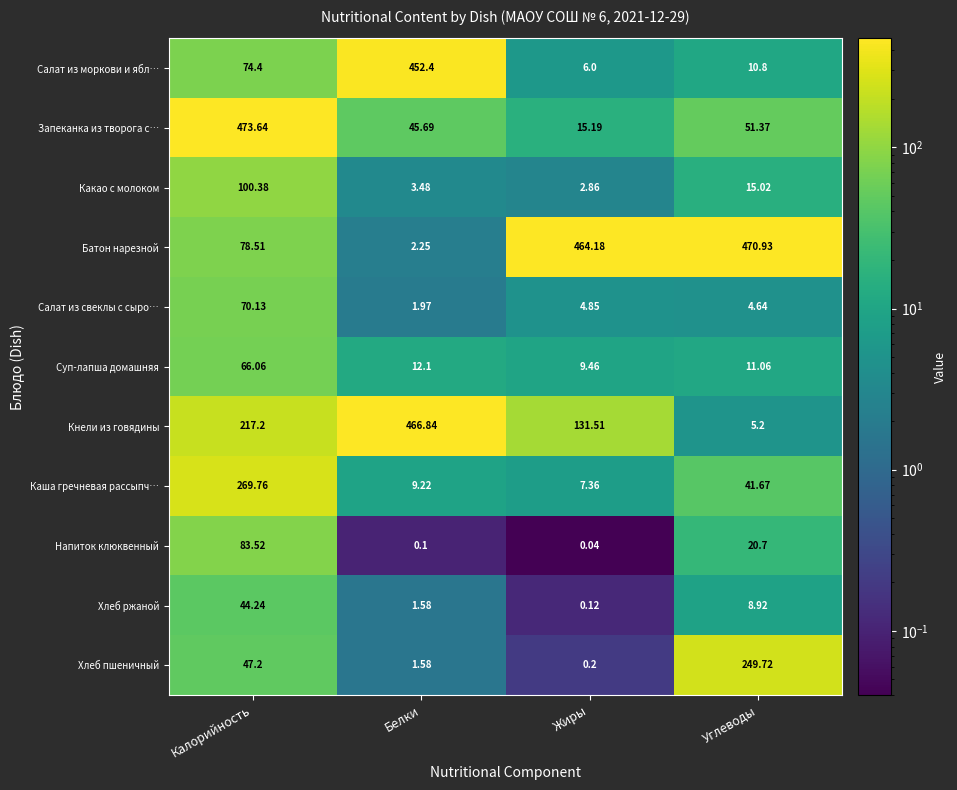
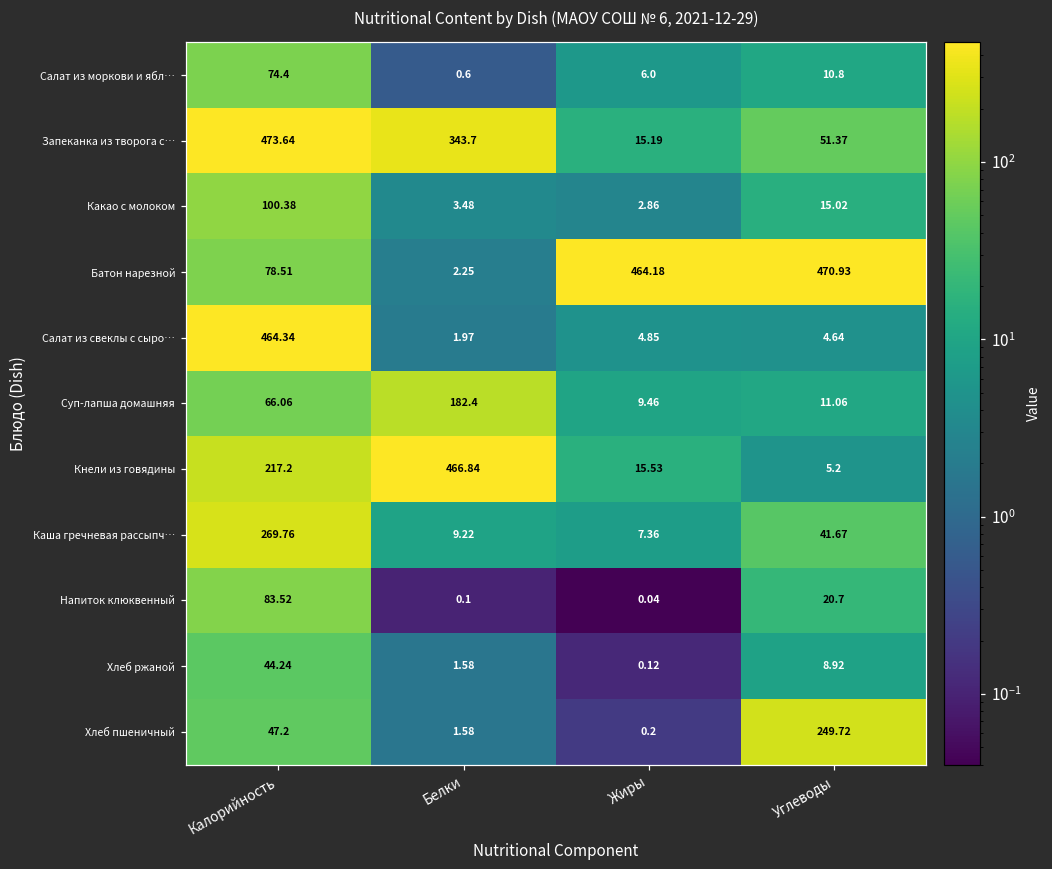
Салат из моркови и ябл…, Белки: 452.4 -> 0.6
Запеканка из творога с…, Белки: 45.69 -> 343.7
Салат из свеклы с сыро…, Калорийность: 70.13 -> 464.34
Суп-лапша домашняя, Белки: 12.1 -> 182.4
Кнели из говядины, Жиры: 131.51 -> 15.53
